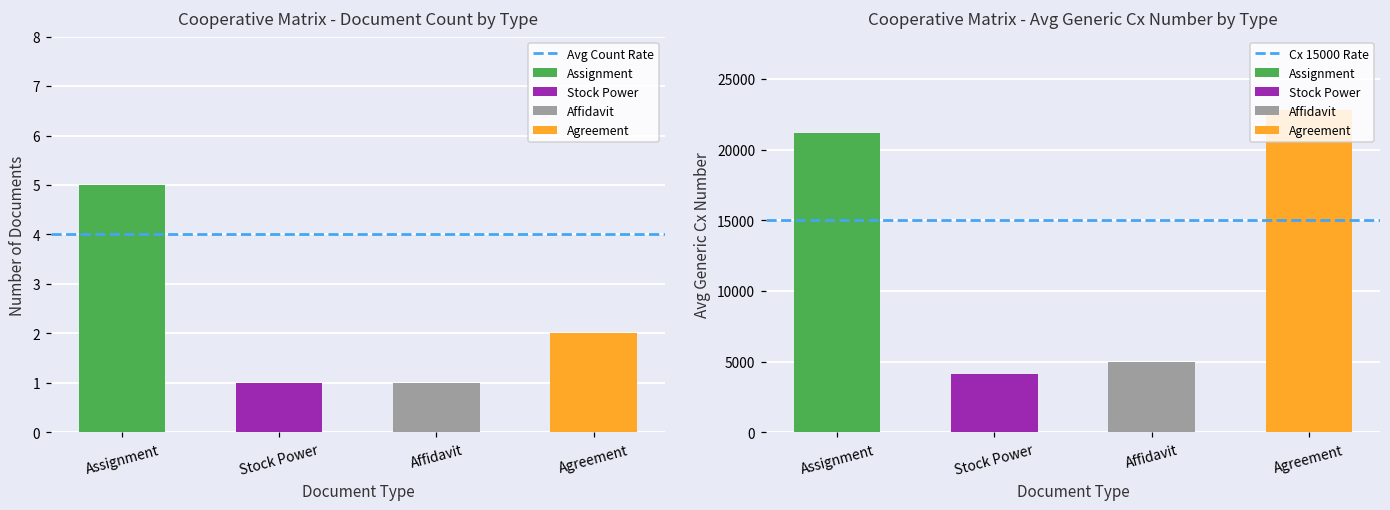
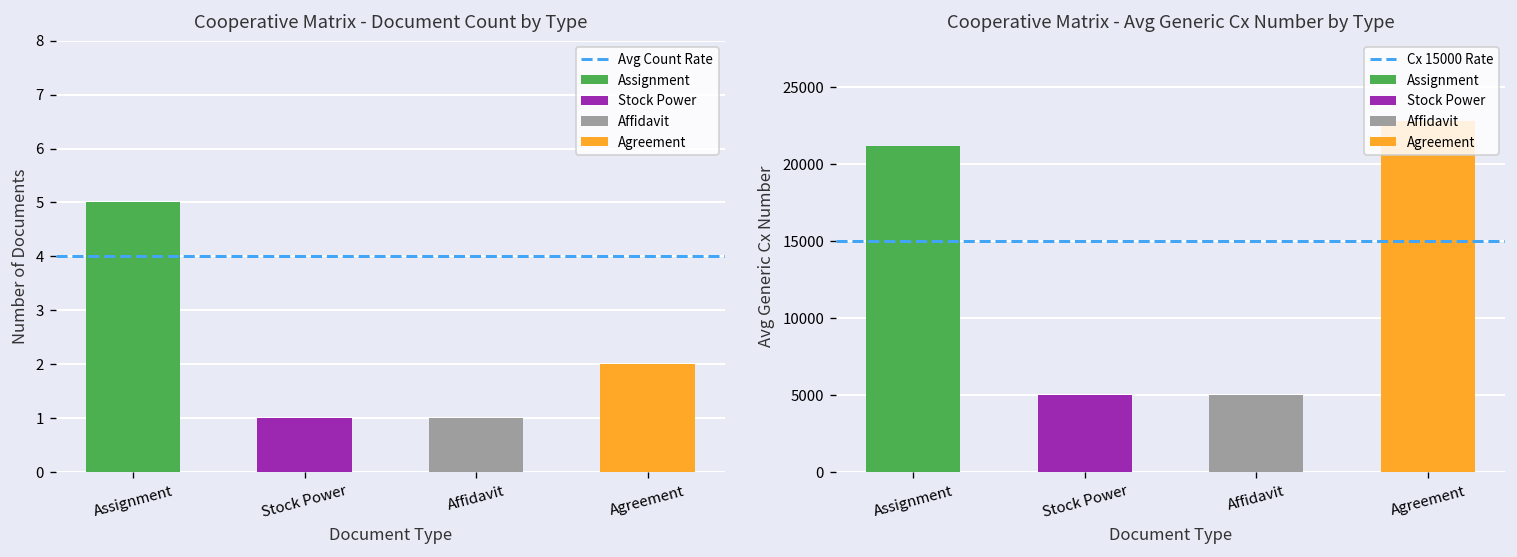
Cooperative Matrix - Avg Generic Cx Number by Type, Stock Power: 4100 -> 5000
